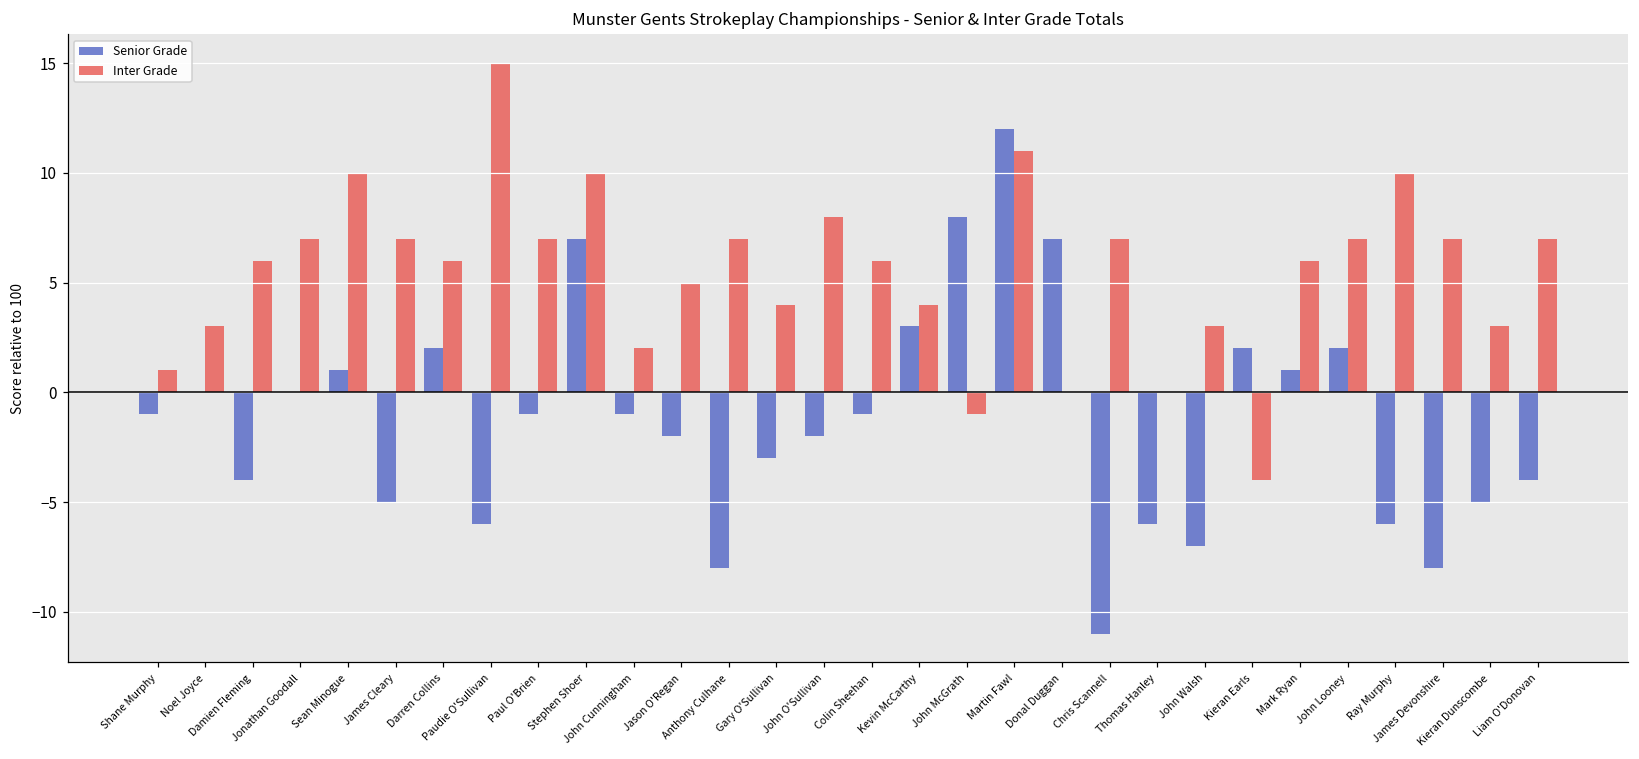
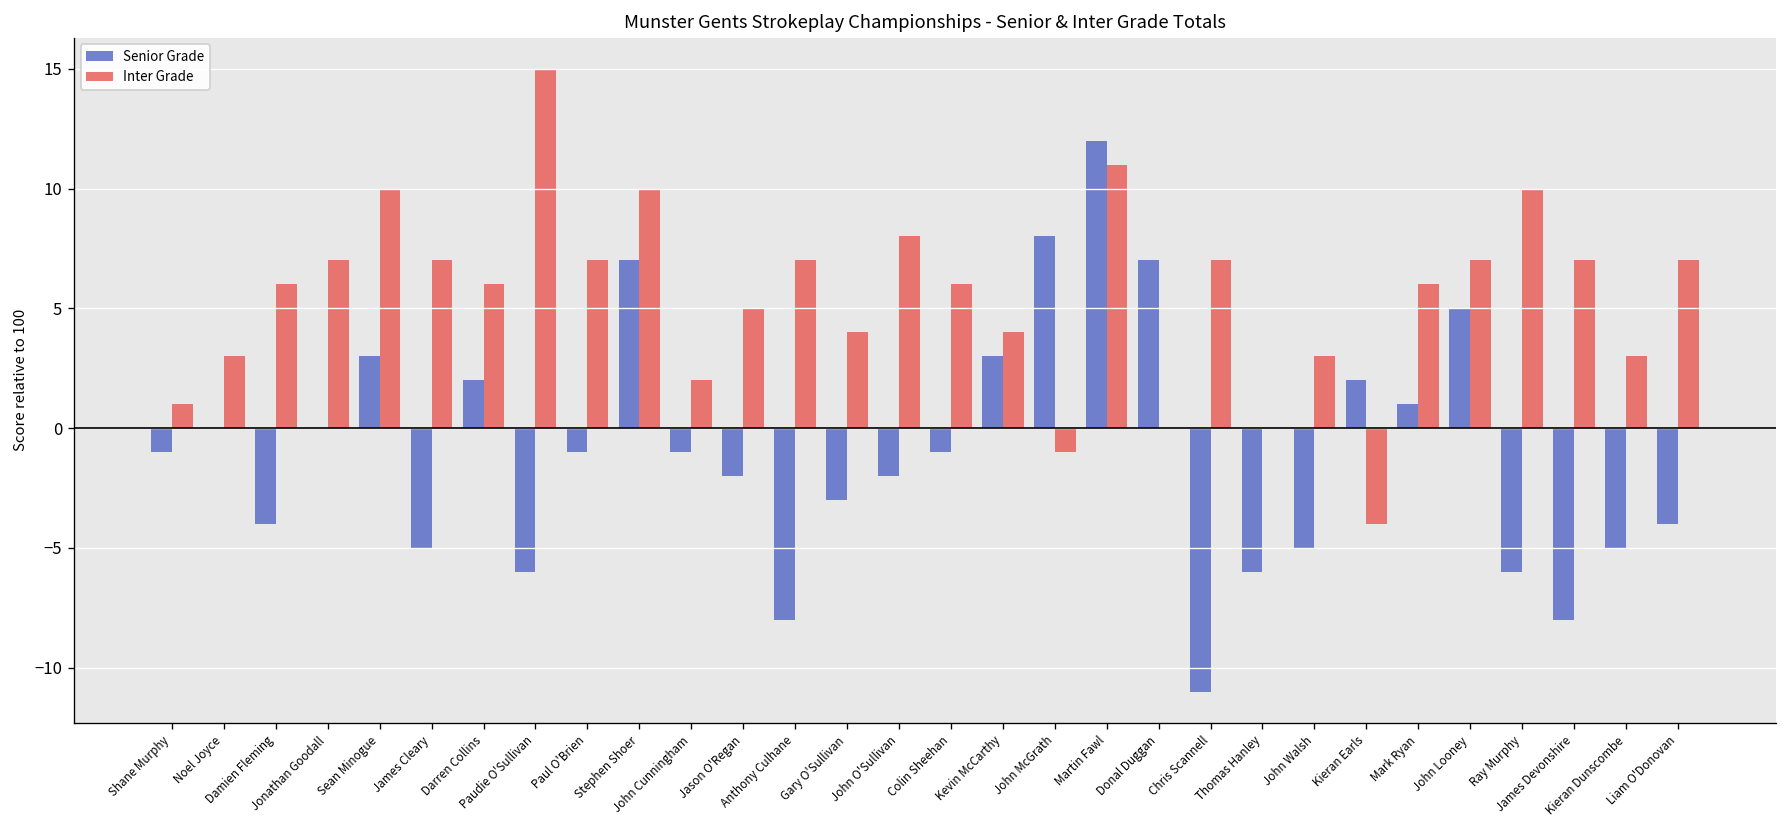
Senior Grade, Sean Minogue: 1.0 -> 3.0
Senior Grade, John Walsh: -7.0 -> -5.0
Senior Grade, John Looney: 2.0 -> 5.0
